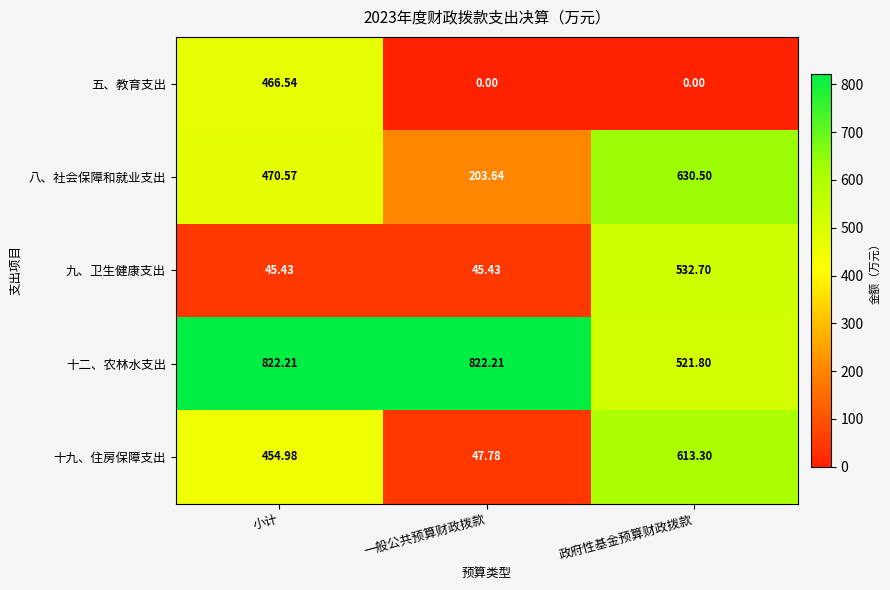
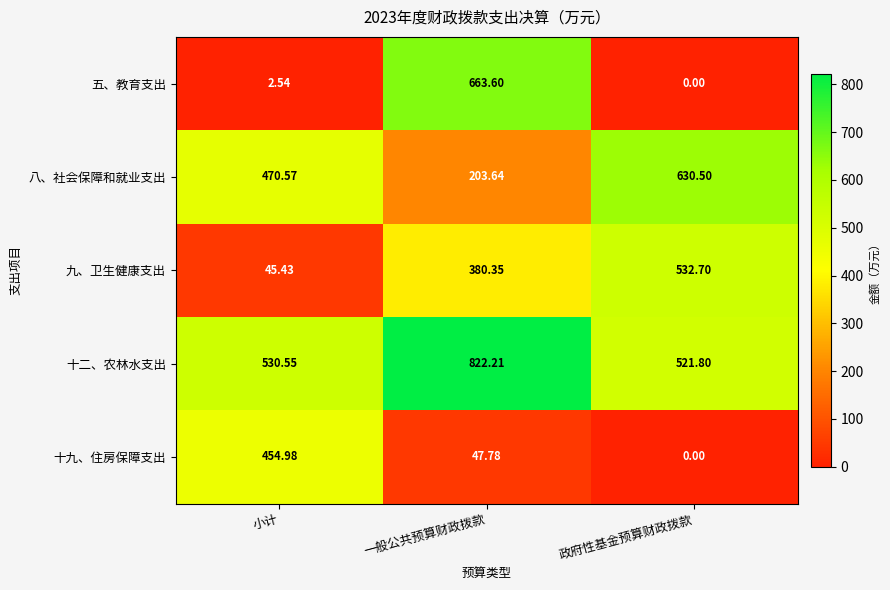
五、教育支出, 小计: 466.54 -> 2.54
五、教育支出, 一般公共预算财政拨款: 0.00 -> 663.60
九、卫生健康支出, 一般公共预算财政拨款: 45.43 -> 380.35
十二、农林水支出, 小计: 822.21 -> 530.55
十九、住房保障支出, 政府性基金预算财政拨款: 613.30 -> 0.00
